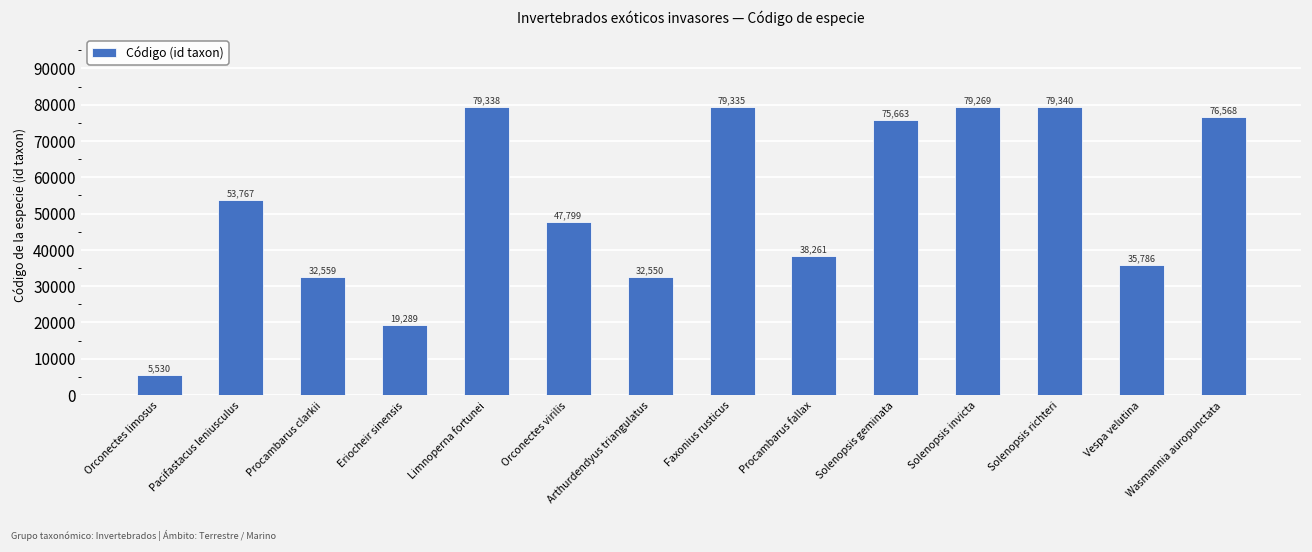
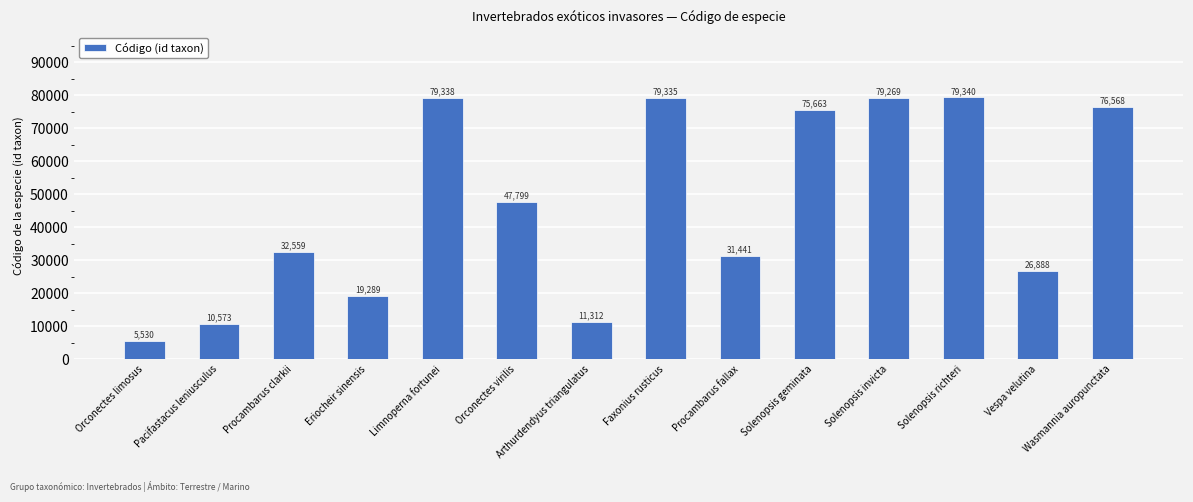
Pacifastacus leniusculus: 53,767 -> 10,573
Arthurdendyus triangulatus: 32,550 -> 11,312
Procambarus fallax: 38,261 -> 31,441
Vespa velutina: 35,786 -> 26,888
